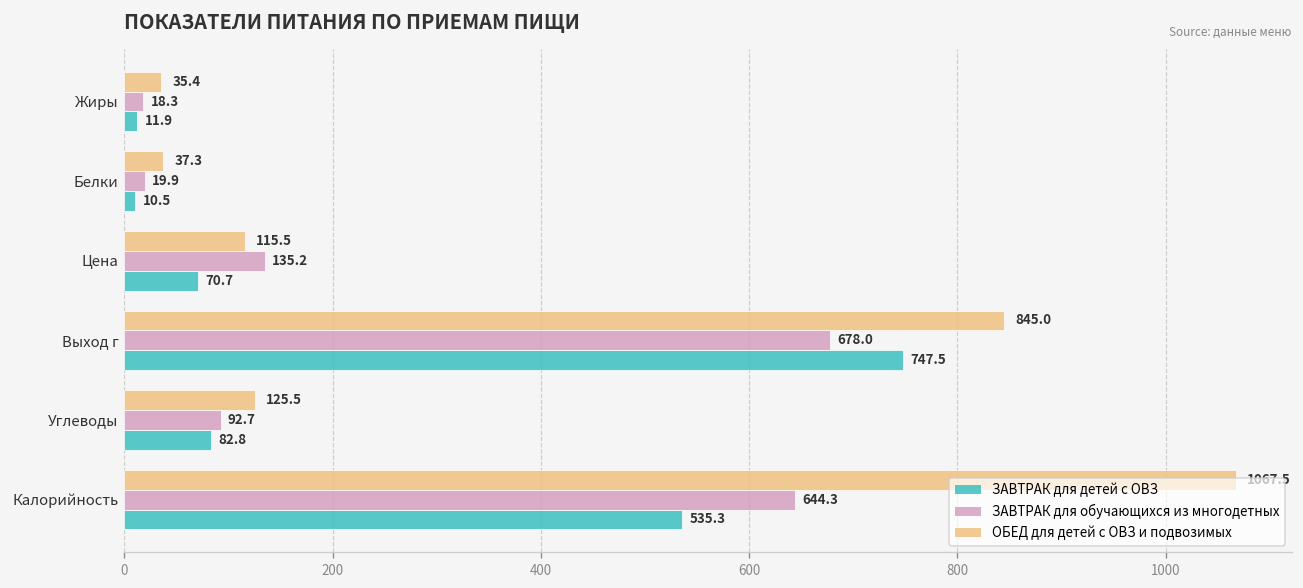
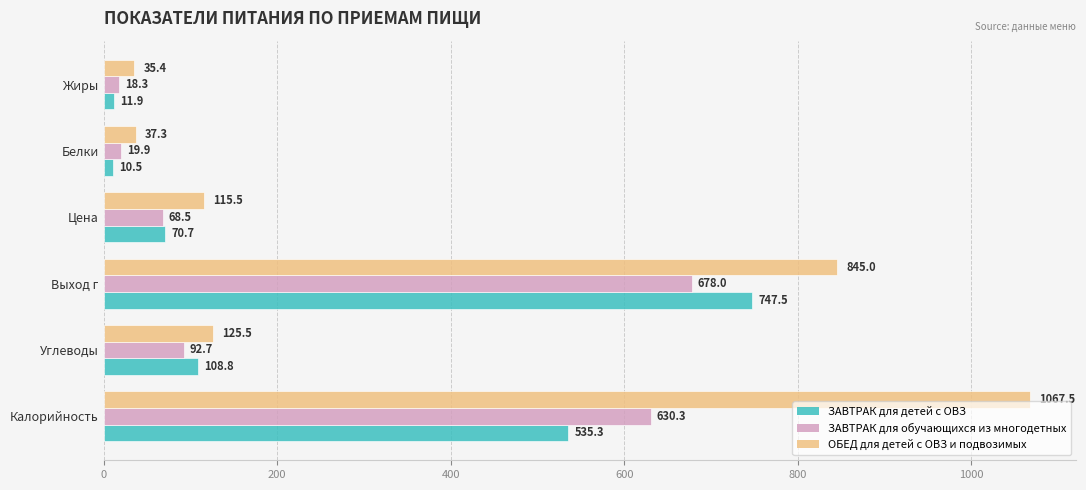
ЗАВТРАК для обучающихся из многодетных, Цена: 135.2 -> 68.5
ЗАВТРАК для детей с ОВЗ, Углеводы: 82.8 -> 108.8
ЗАВТРАК для обучающихся из многодетных, Калорийность: 644.3 -> 630.3
